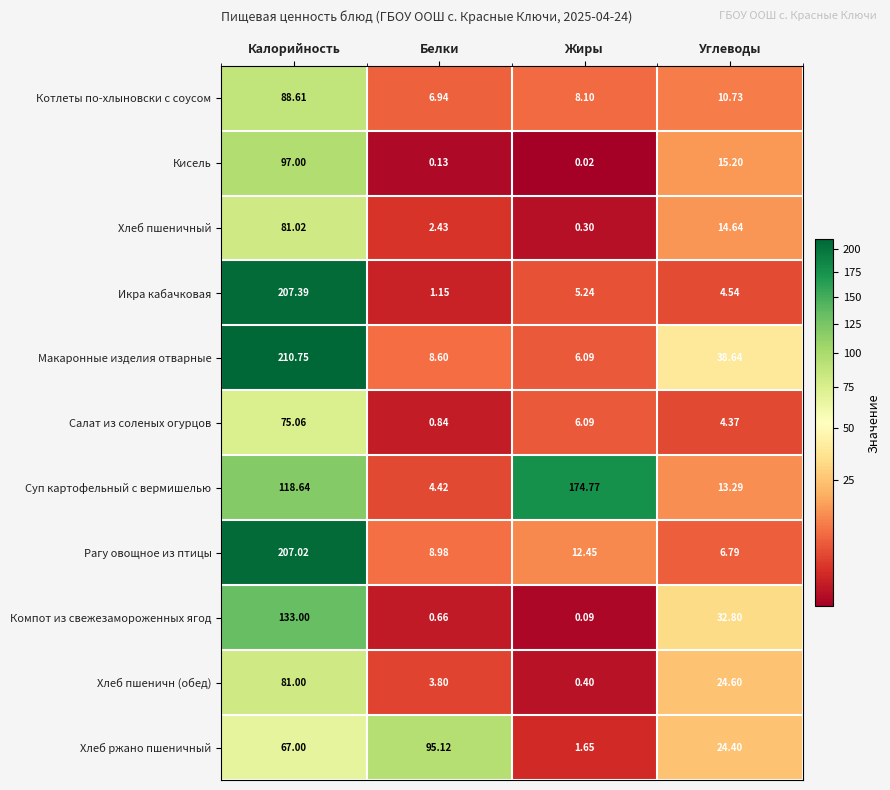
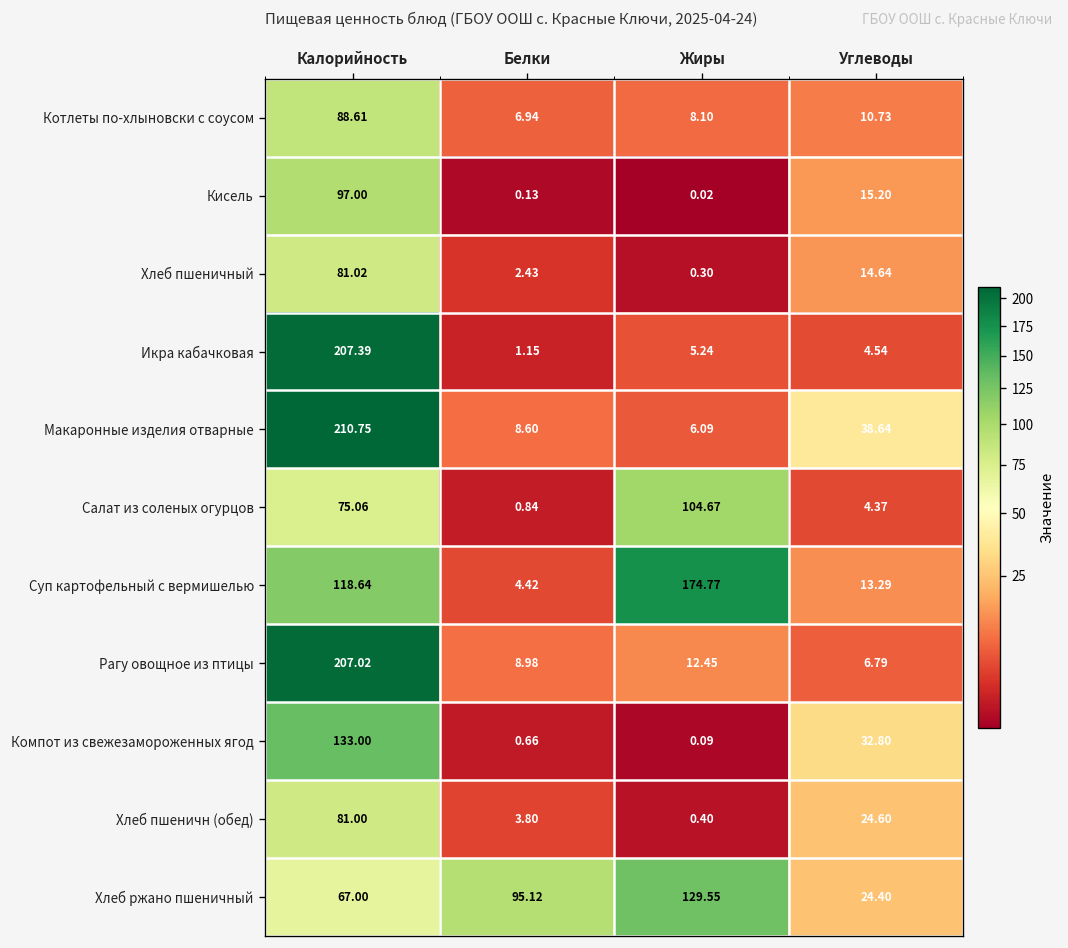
Салат из соленых огурцов, Жиры: 6.09 -> 104.67
Хлеб ржано пшеничный, Жиры: 1.65 -> 129.55
